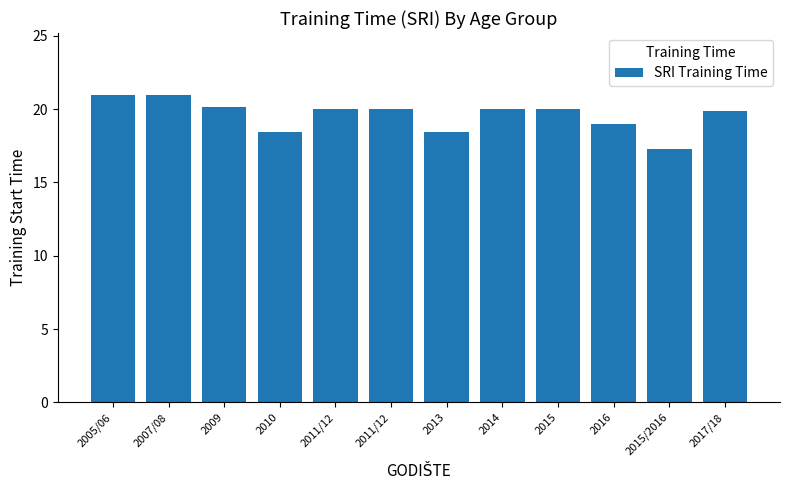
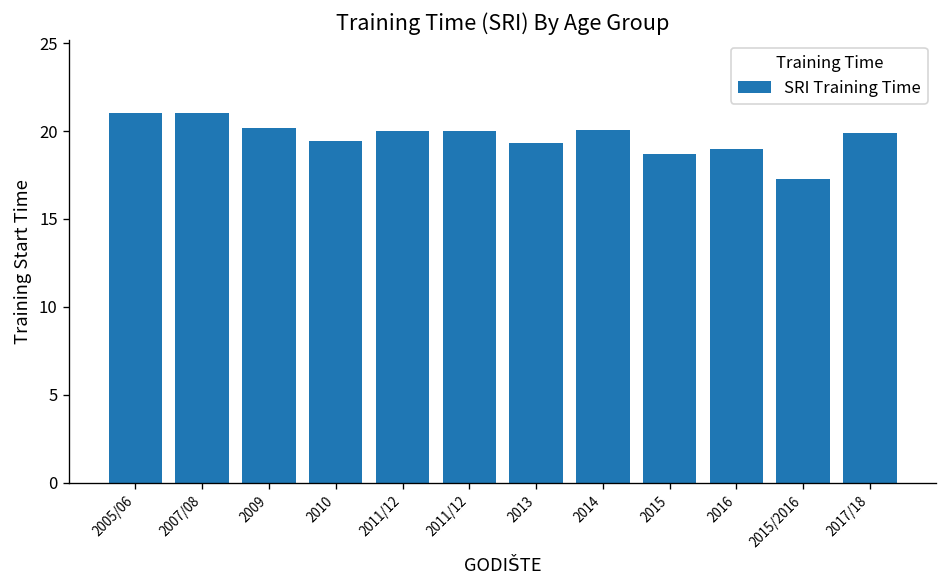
2010: 18.5 -> 19.4
2013: 18.5 -> 19.3
2015: 20.0 -> 18.7
